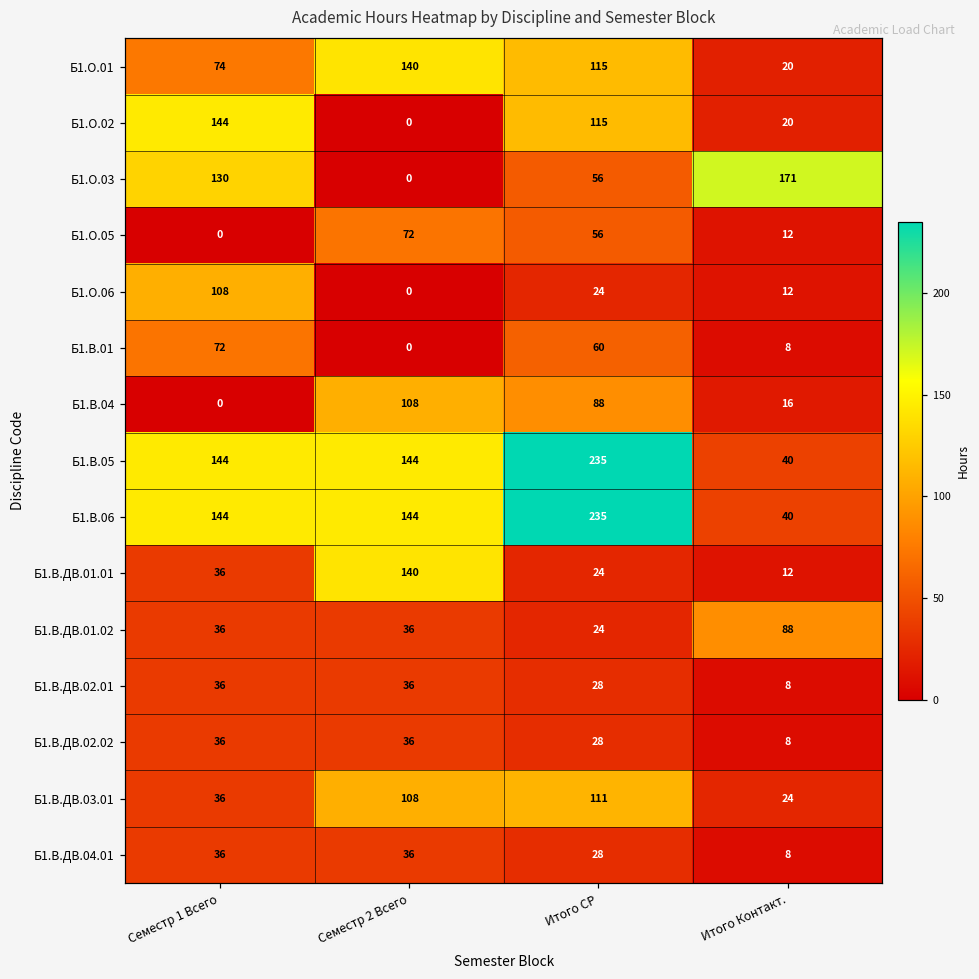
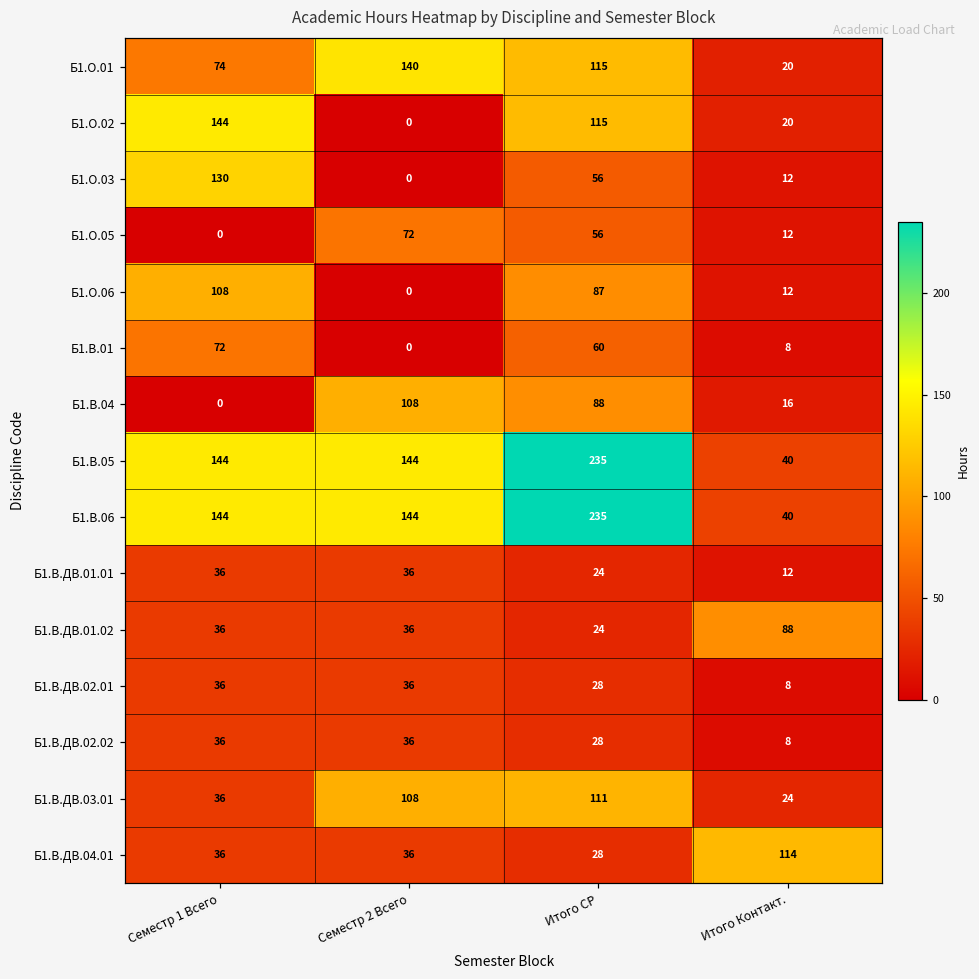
Б1.О.03, Итого Контакт.: 171 -> 12
Б1.О.06, Итого СР: 24 -> 87
Б1.В.ДВ.01.01, Семестр 2 Всего: 140 -> 36
Б1.В.ДВ.04.01, Итого Контакт.: 8 -> 114
